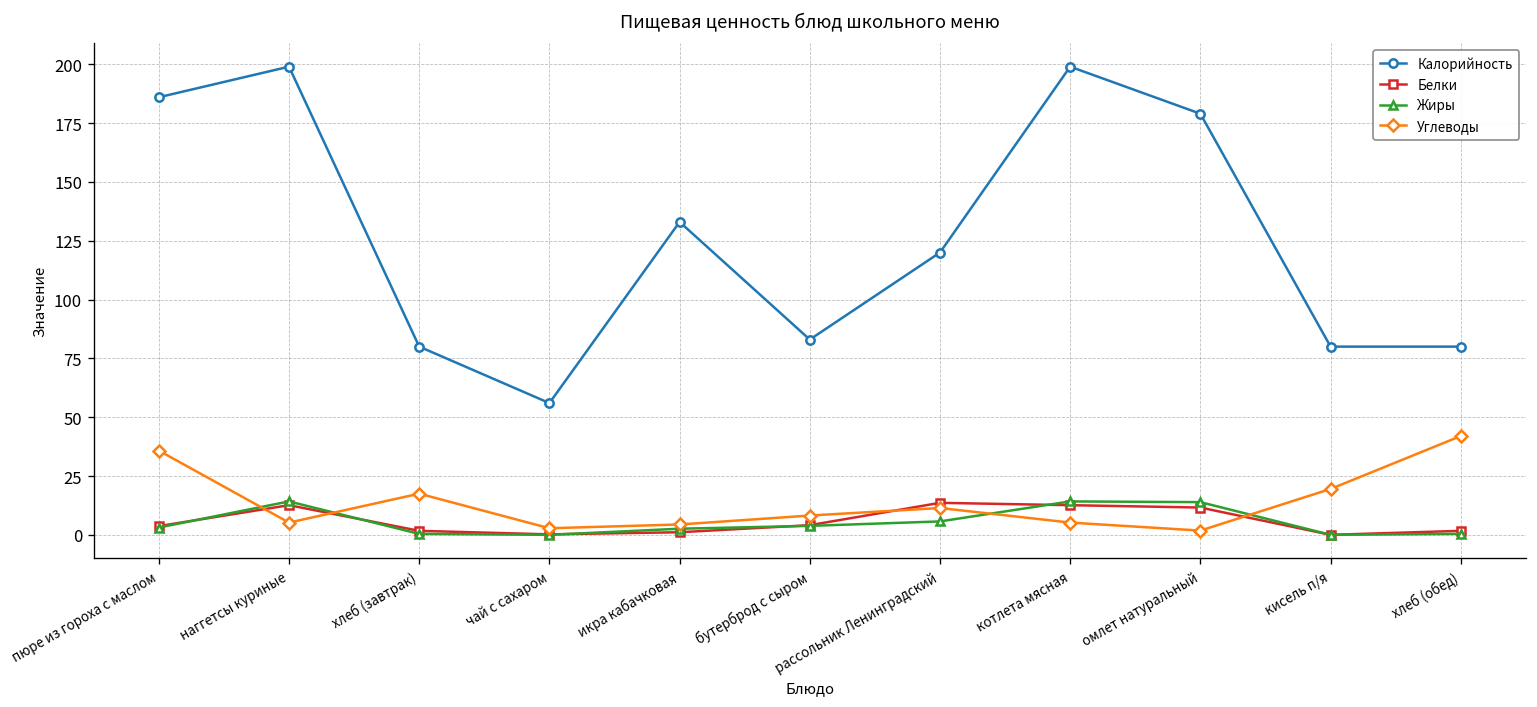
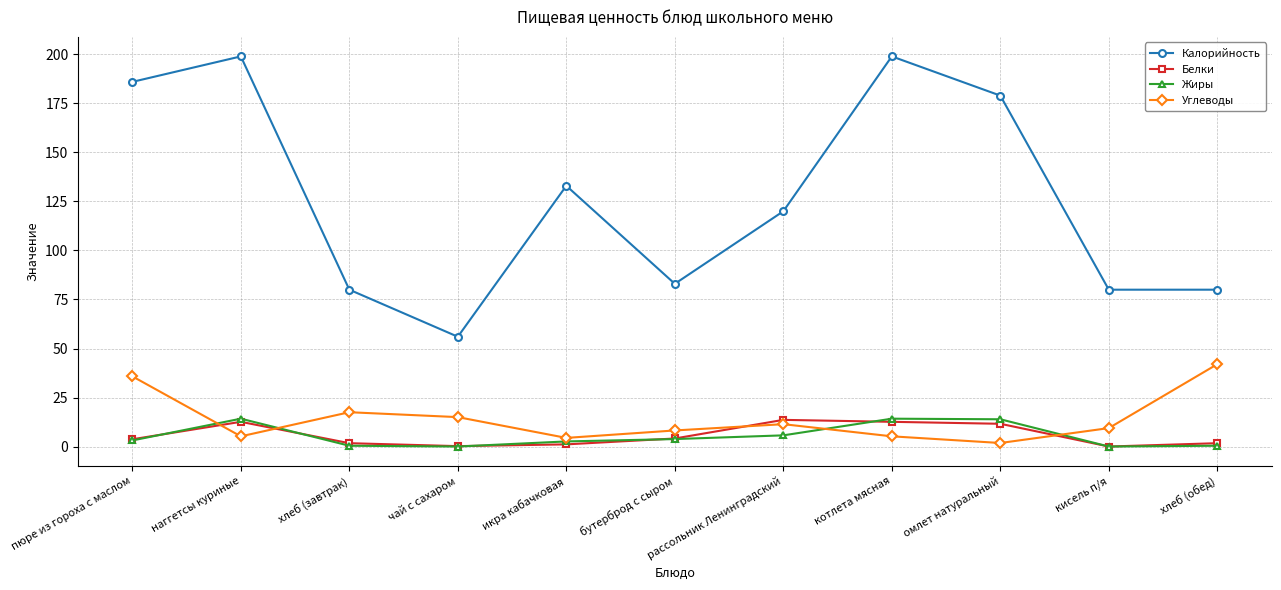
Углеводы, чай с сахаром: 3 -> 15
Углеводы, кисель п/я: 20 -> 9
